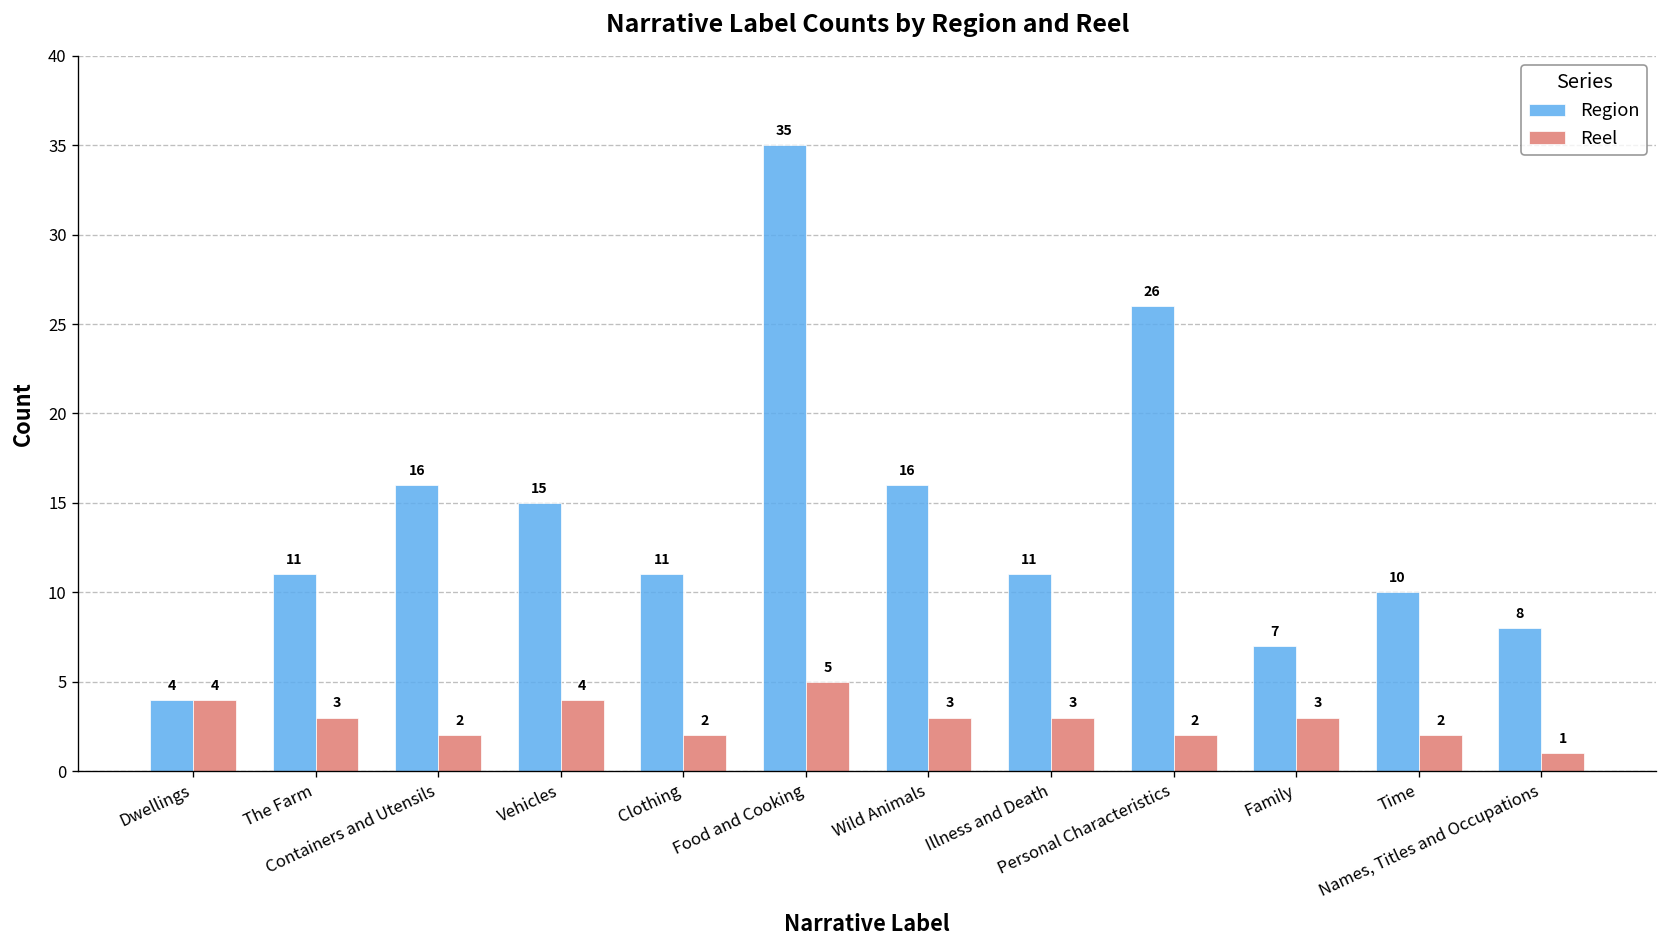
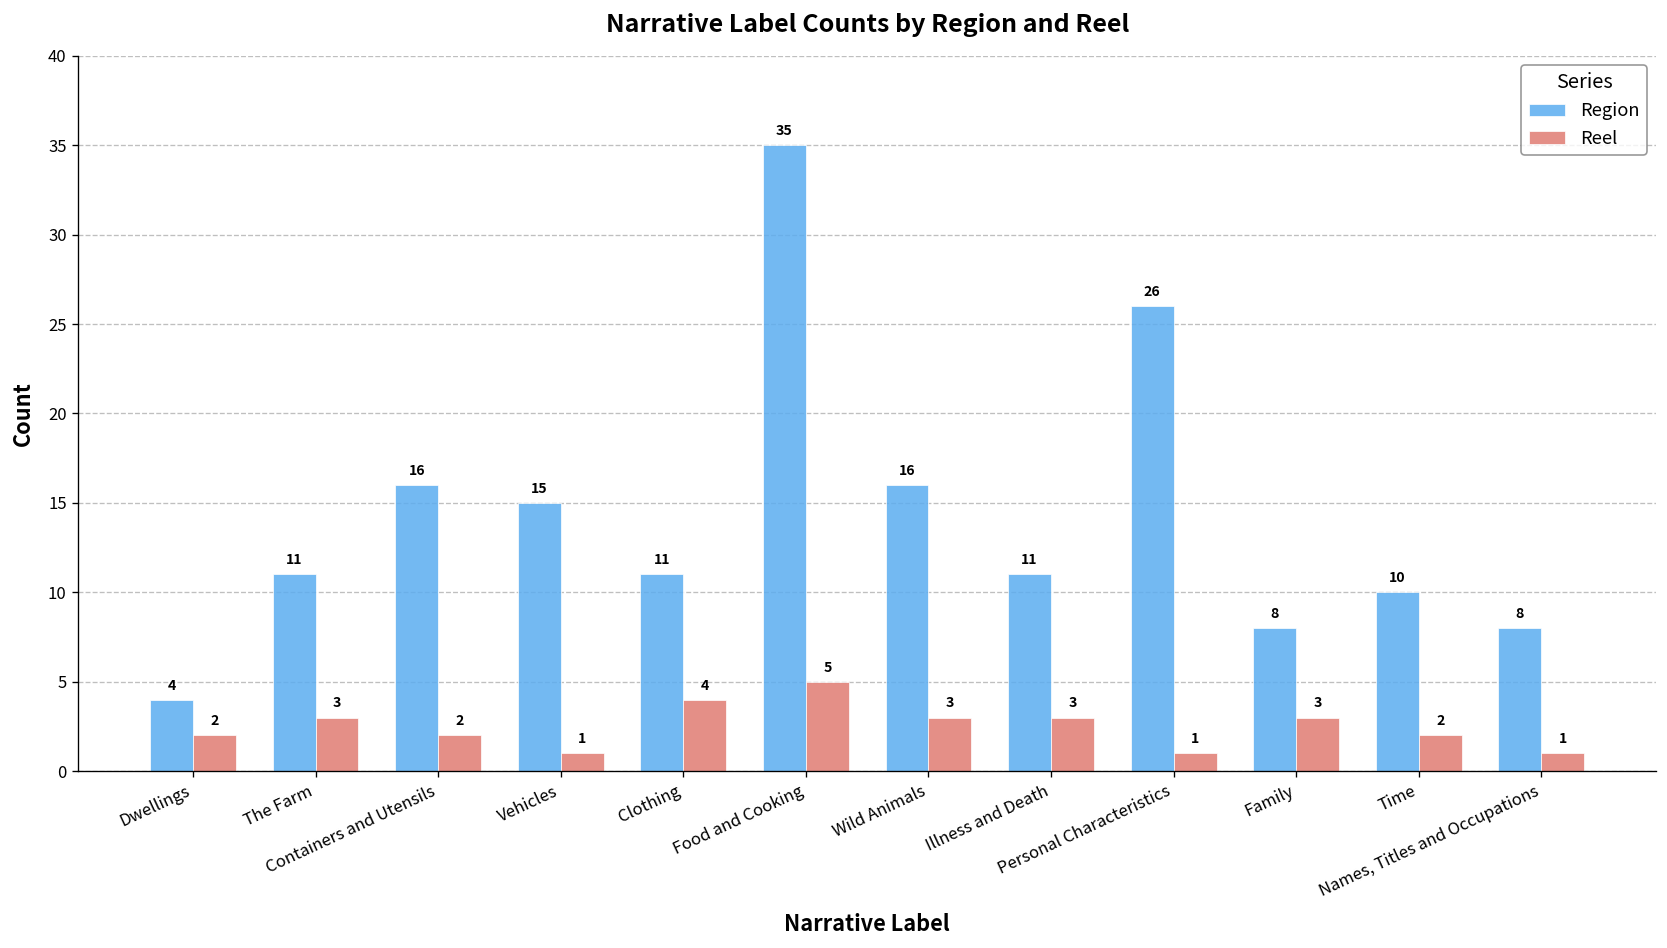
Reel, Dwellings: 4 -> 2
Reel, Vehicles: 4 -> 1
Reel, Clothing: 2 -> 4
Reel, Personal Characteristics: 2 -> 1
Region, Family: 7 -> 8
